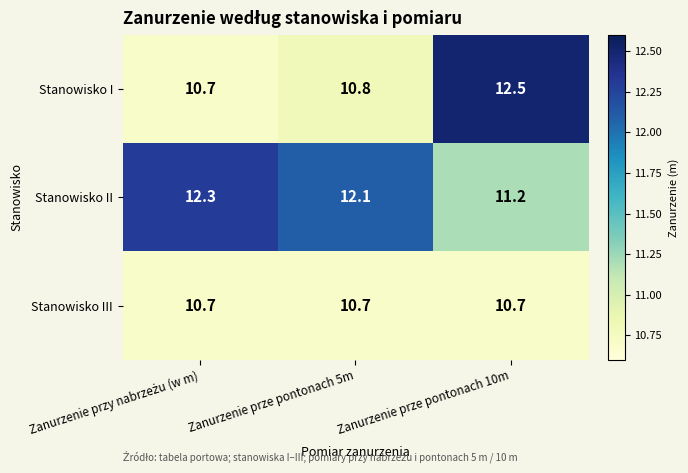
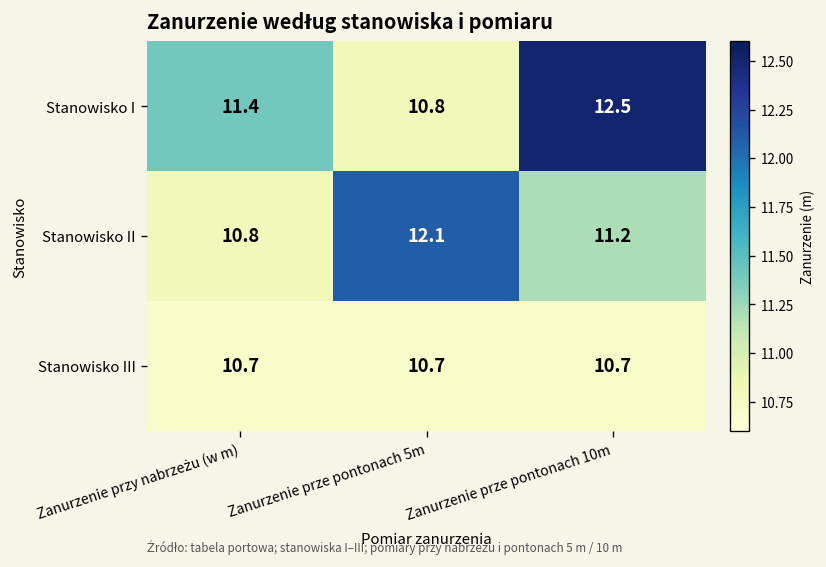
Stanowisko I, Zanurzenie przy nabrzeżu (w m): 10.7 -> 11.4
Stanowisko II, Zanurzenie przy nabrzeżu (w m): 12.3 -> 10.8
